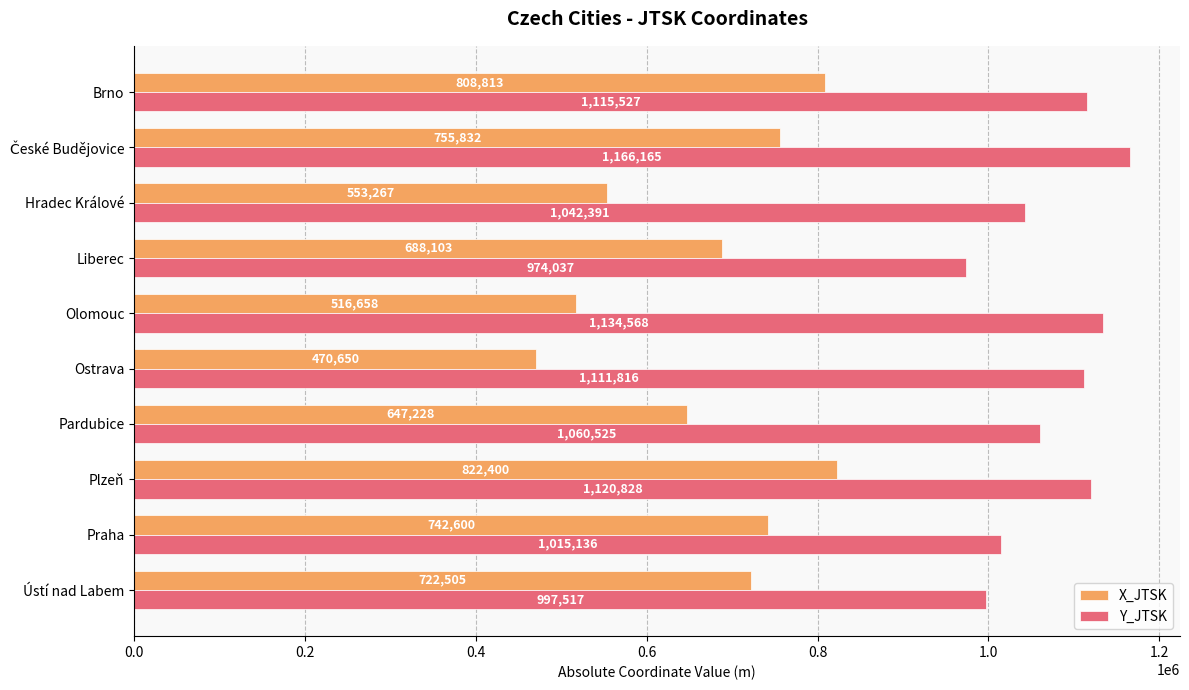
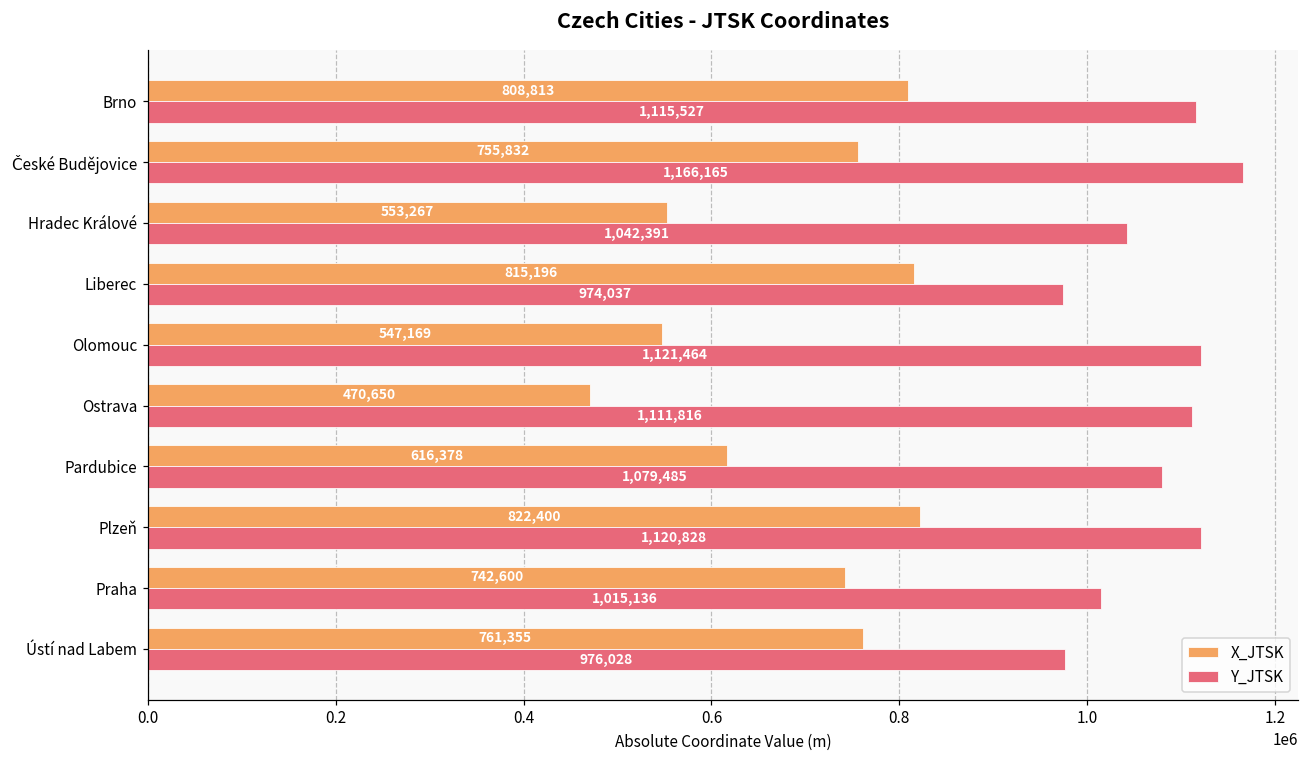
X_JTSK, Liberec: 688,103 -> 815,196
X_JTSK, Olomouc: 516,658 -> 547,169
Y_JTSK, Olomouc: 1,134,568 -> 1,121,464
X_JTSK, Pardubice: 647,228 -> 616,378
Y_JTSK, Pardubice: 1,060,525 -> 1,079,485
X_JTSK, Ústí nad Labem: 722,505 -> 761,355
Y_JTSK, Ústí nad Labem: 997,517 -> 976,028
